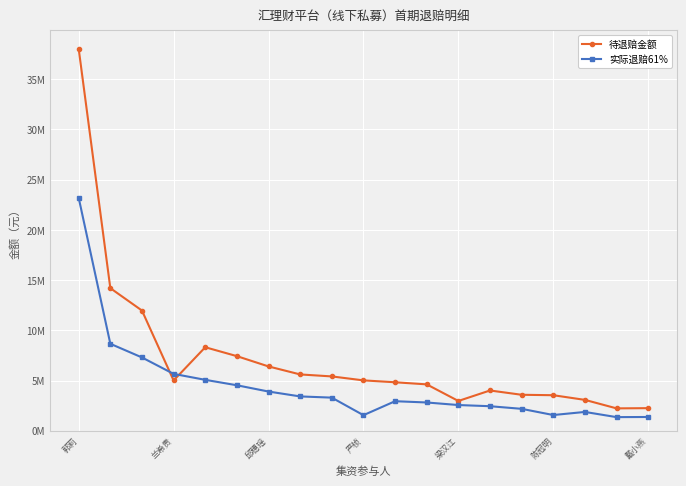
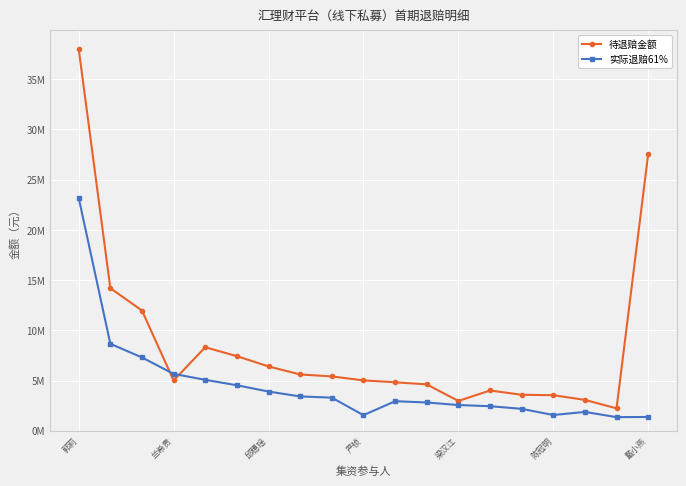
待退赔金额, 戴小燕: 2300000 -> 27500000
